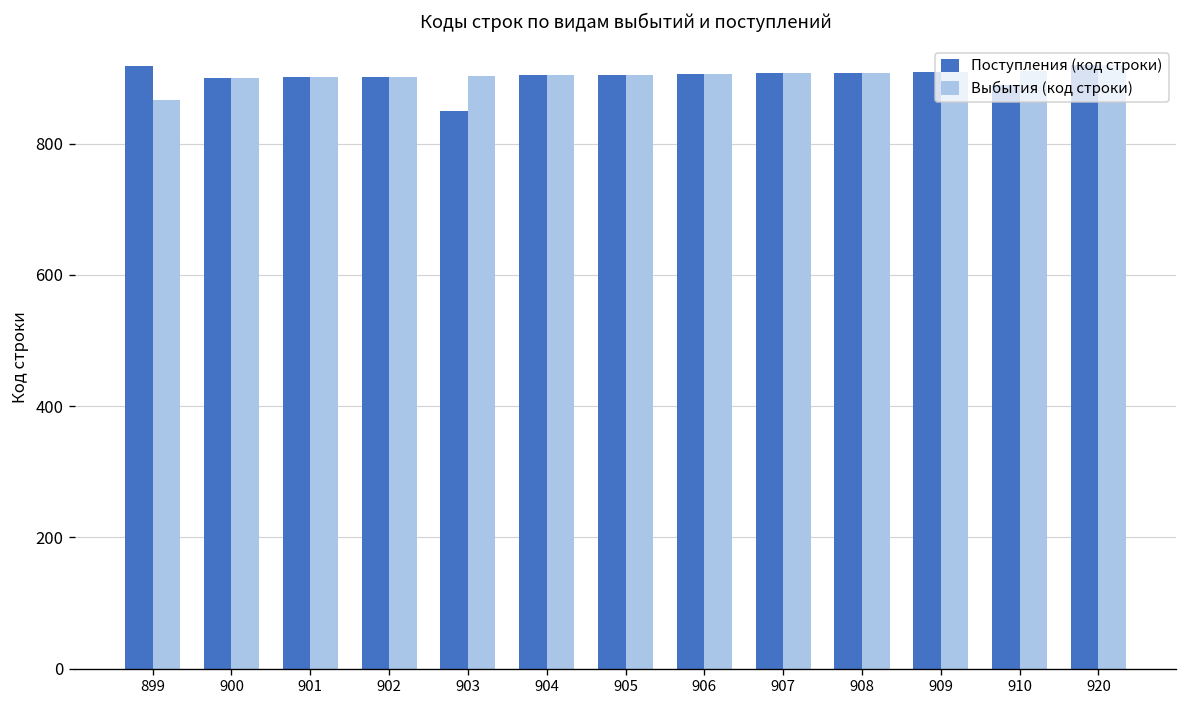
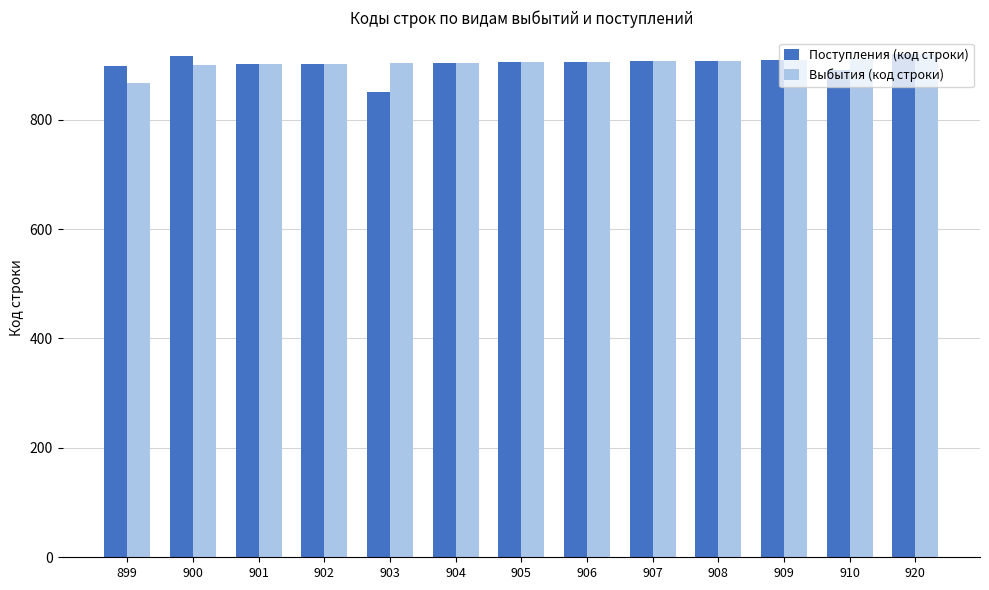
Поступления (код строки), 899: 920 -> 900
Поступления (код строки), 900: 900 -> 920
